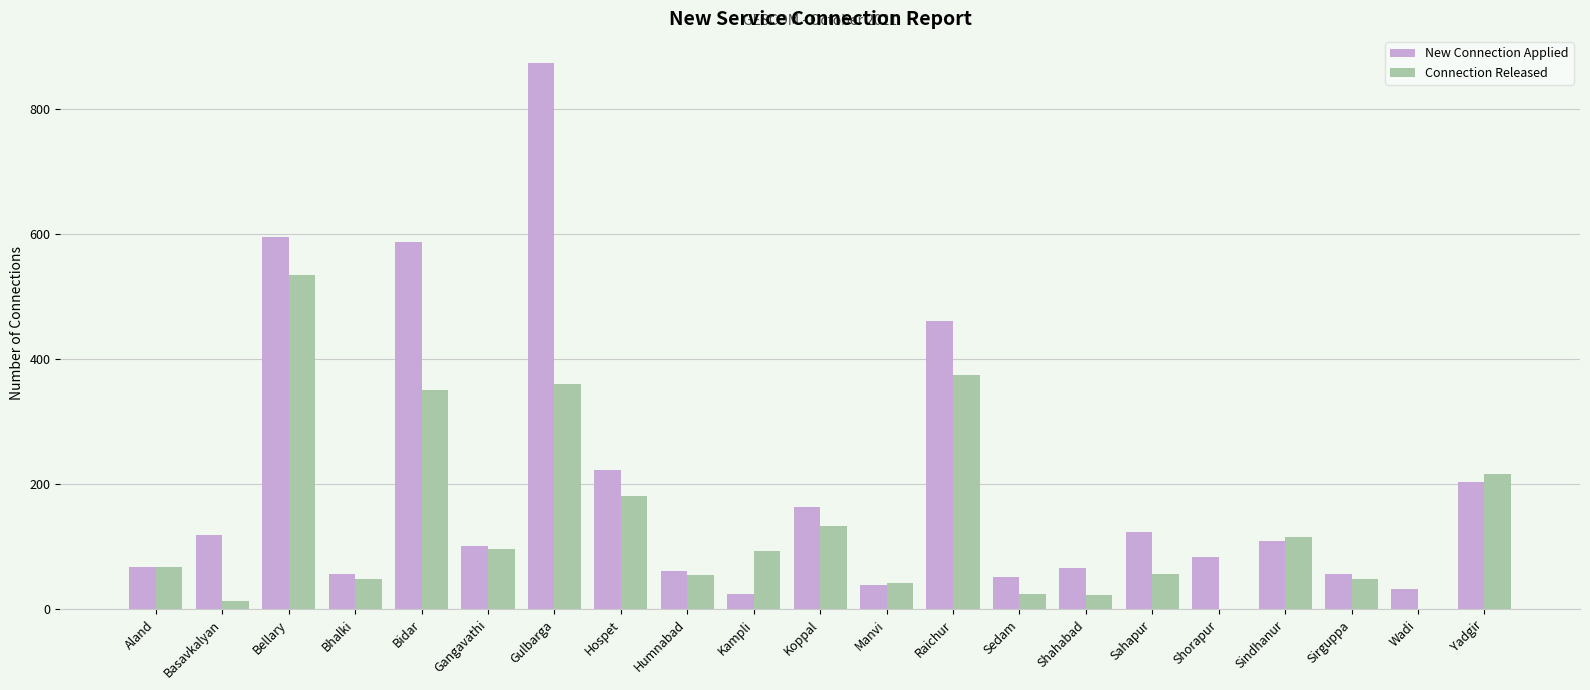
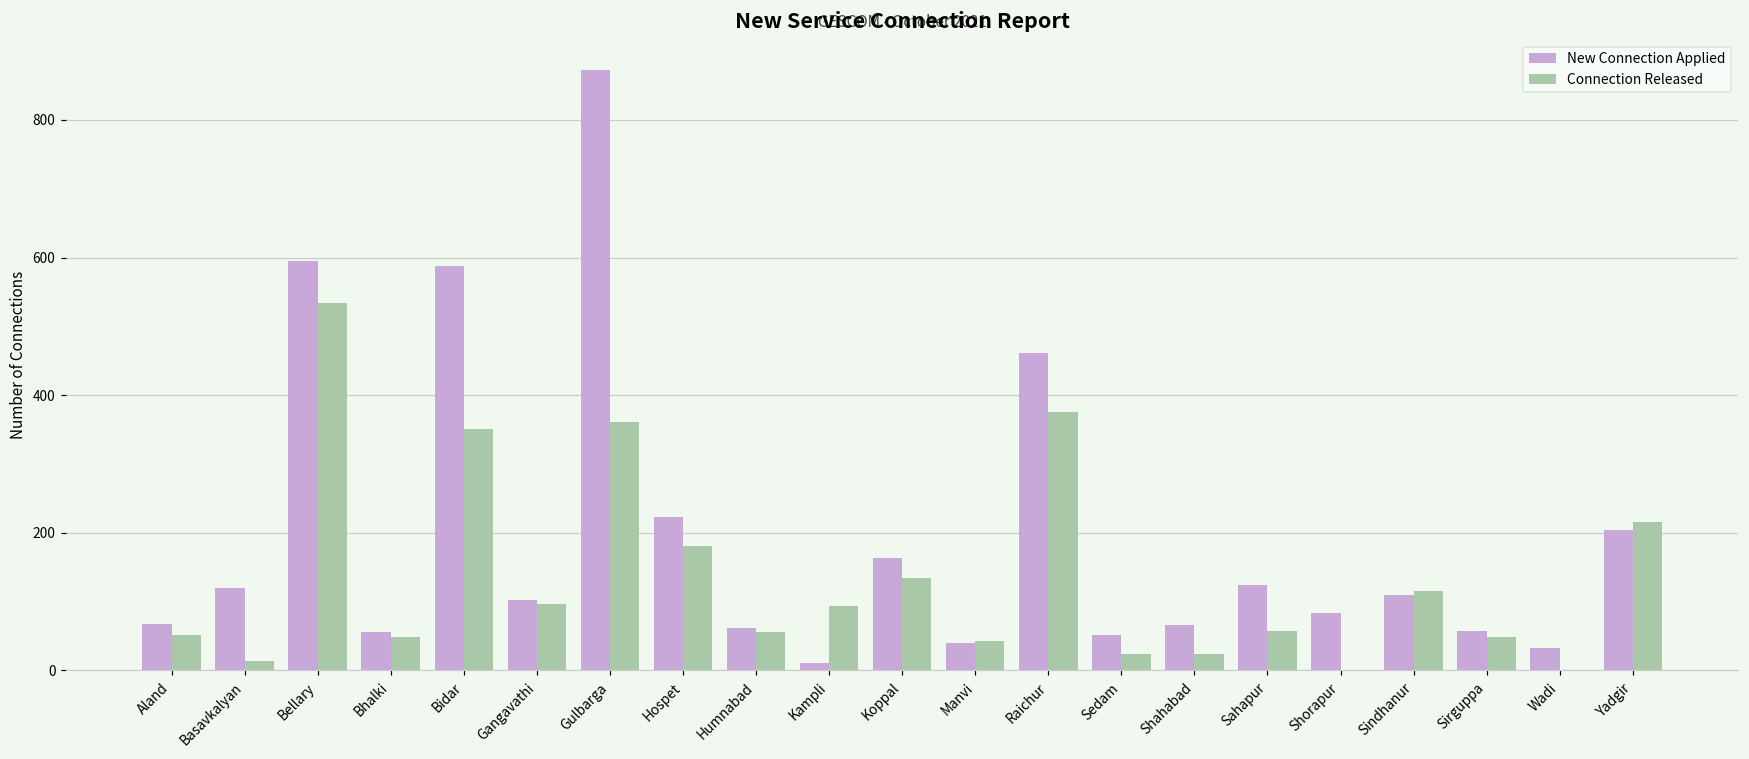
Connection Released, Aland: 70 -> 50
New Connection Applied, Kampli: 20 -> 10
